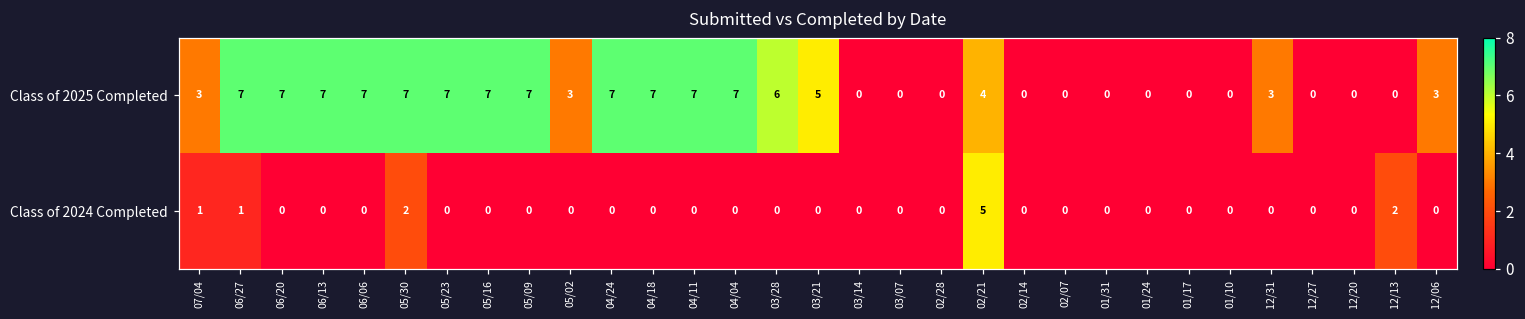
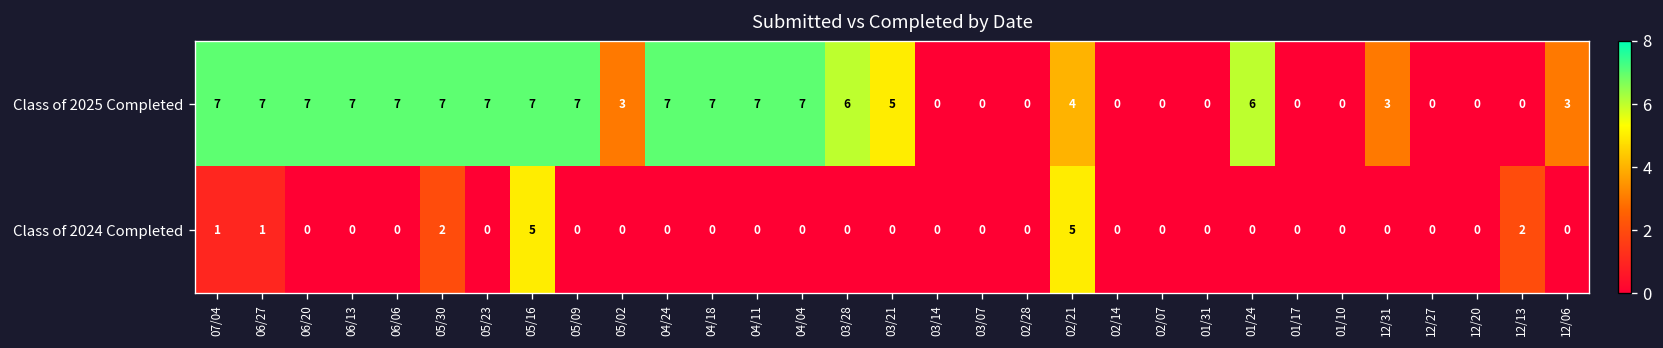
Class of 2025 Completed, 07/04: 3 -> 7
Class of 2025 Completed, 01/24: 0 -> 6
Class of 2024 Completed, 05/16: 0 -> 5
